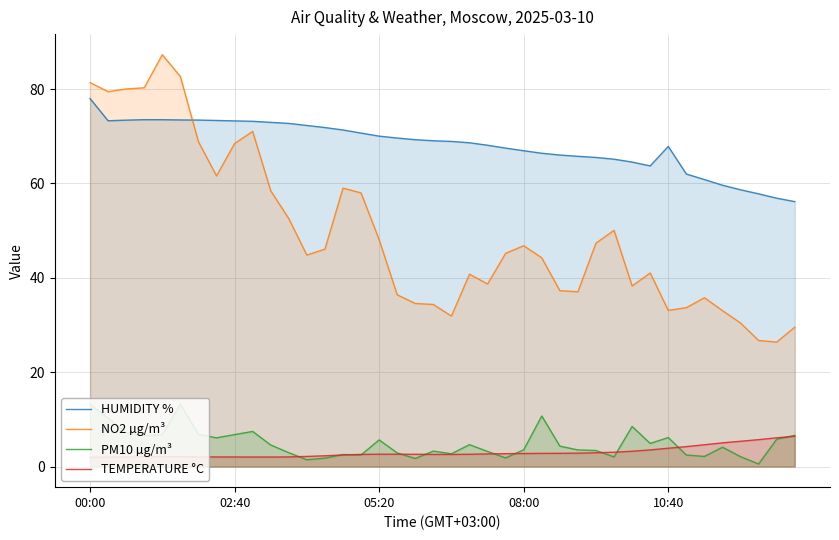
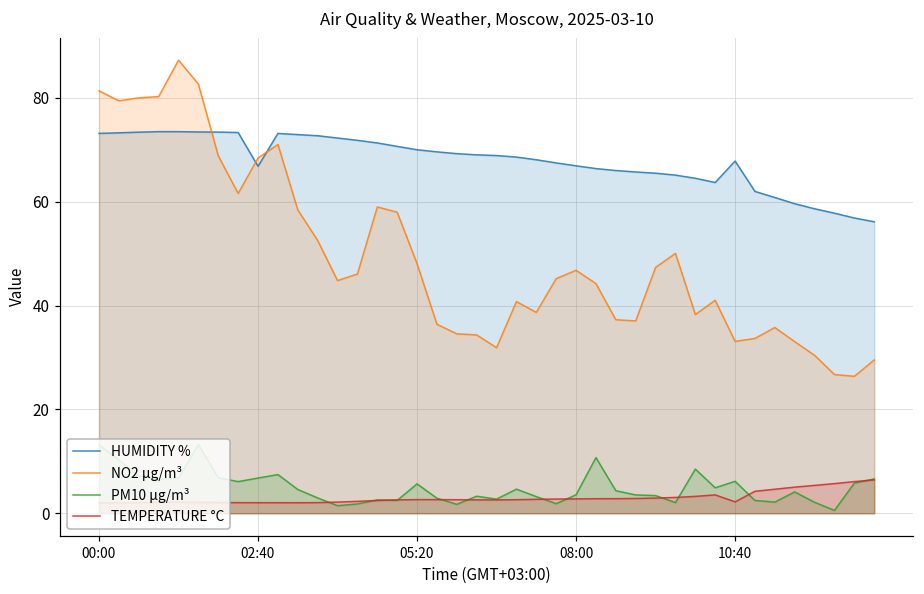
HUMIDITY %, 00:00: 78 -> 73
HUMIDITY %, 02:40: 73 -> 67
TEMPERATURE °C, 10:40: 4 -> 2
